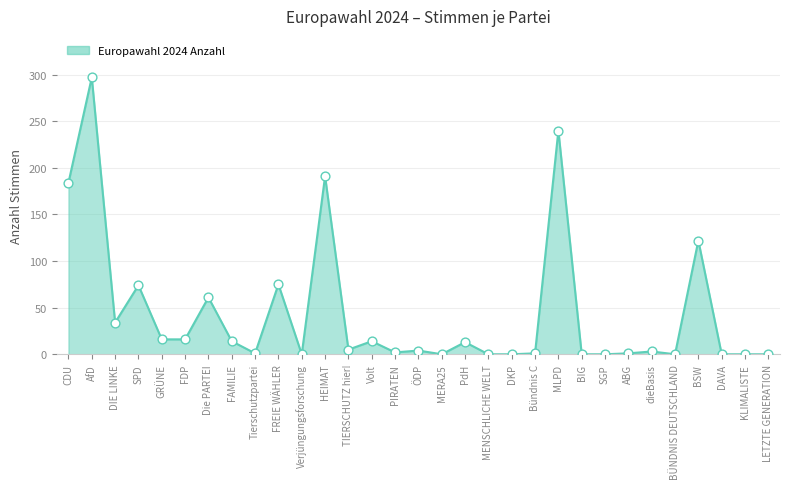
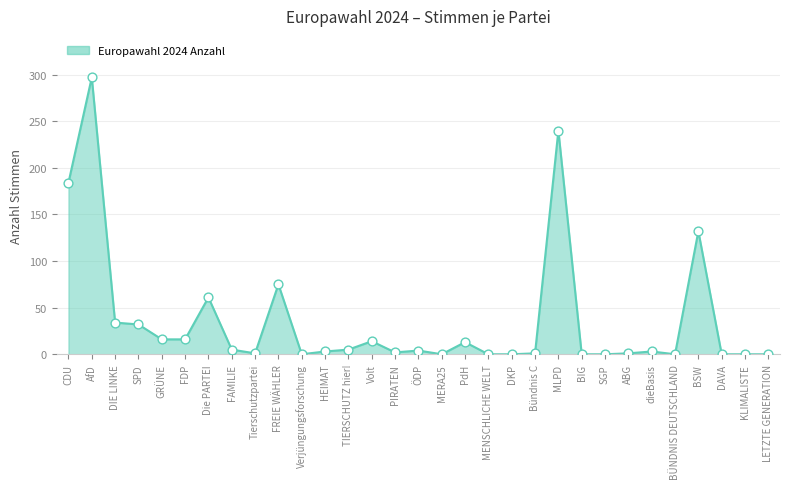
SPD: 70 -> 30
FAMILIE: 14 -> 5
HEIMAT: 190 -> 0
BSW: 120 -> 130
